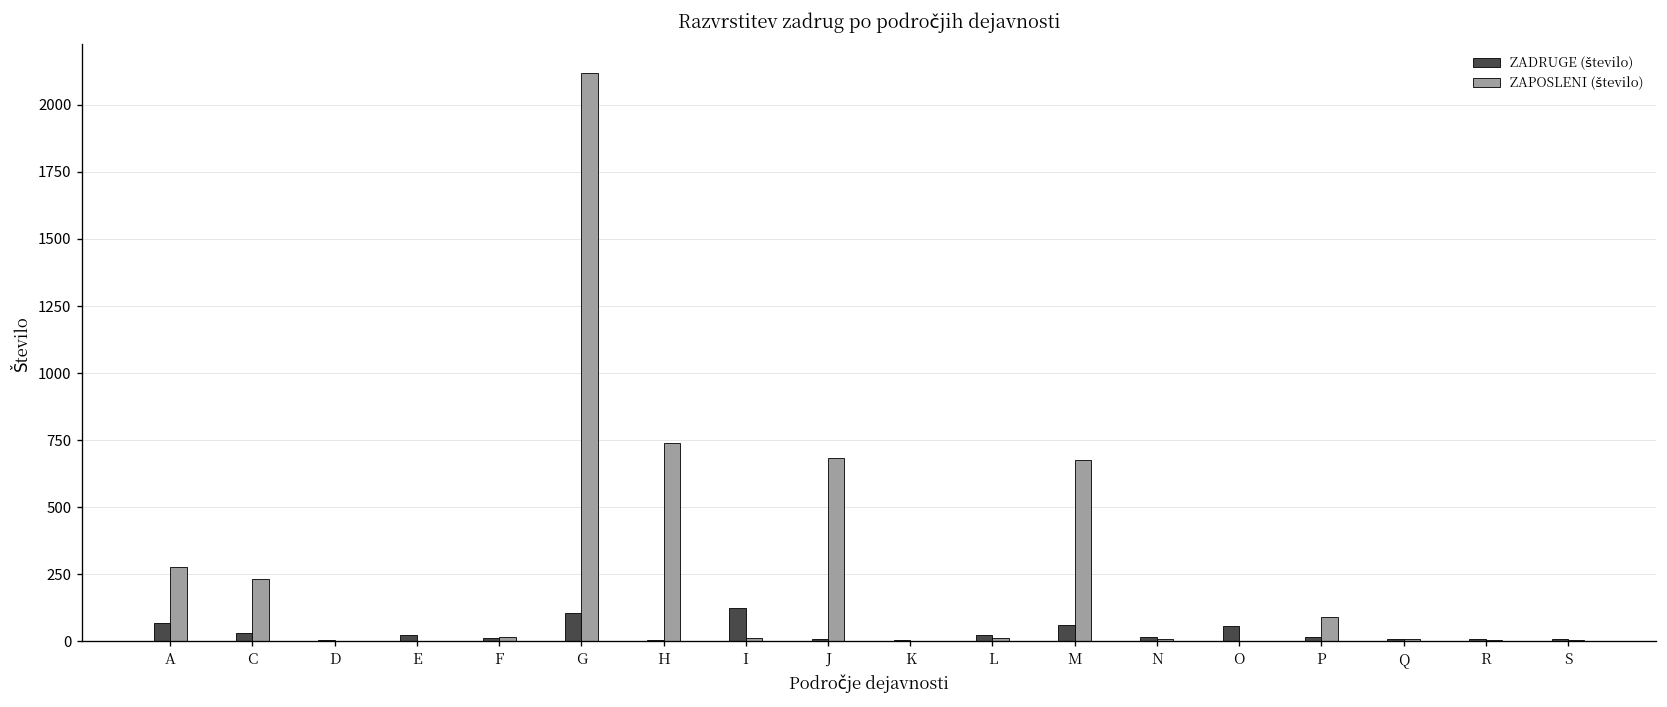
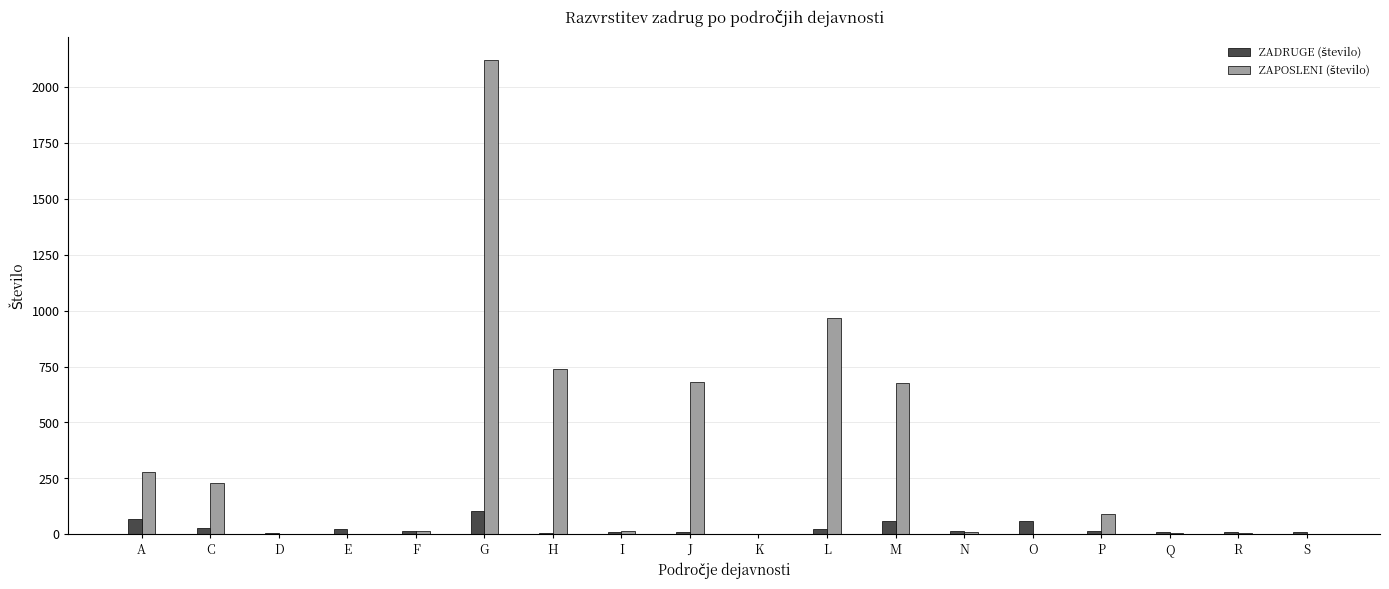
ZADRUGE (število), I: 120 -> 10
ZAPOSLENI (število), L: 10 -> 970
